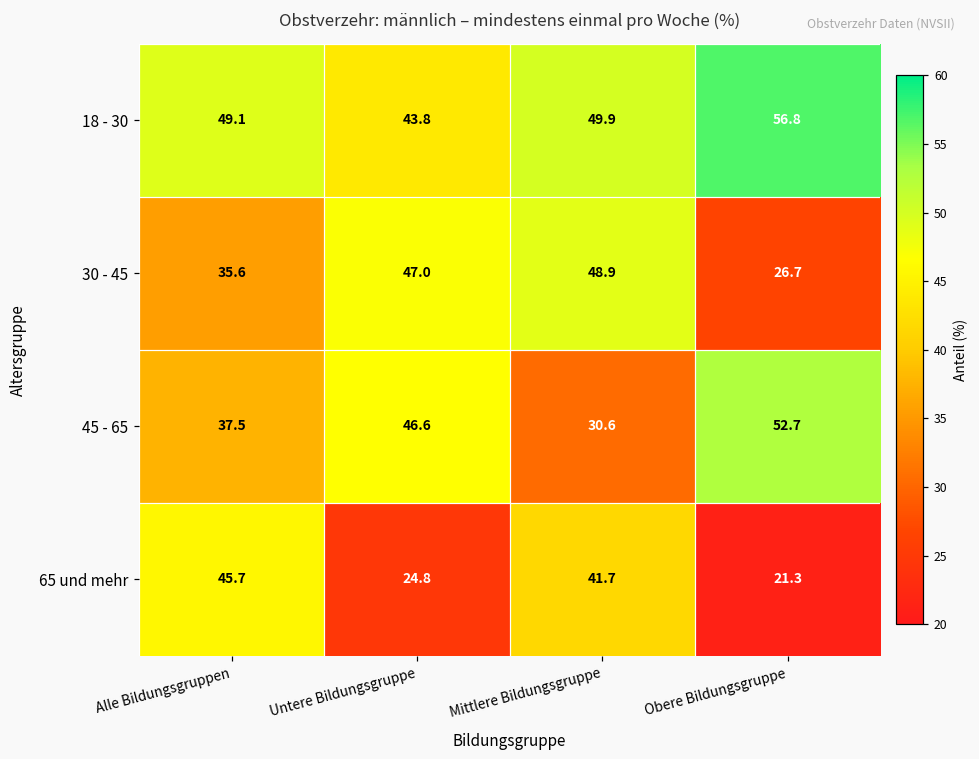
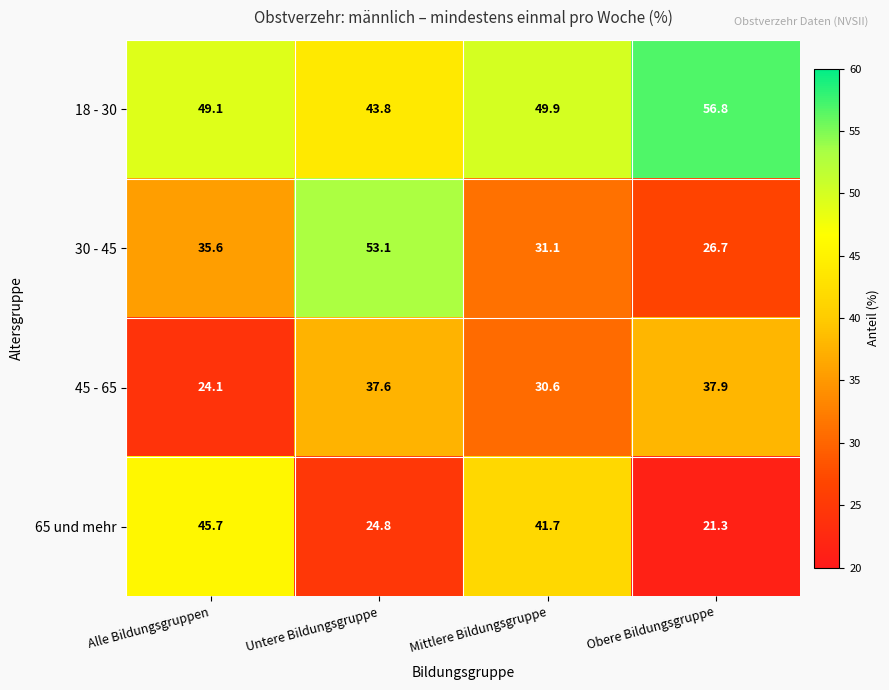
30 - 45, Untere Bildungsgruppe: 47.0 -> 53.1
30 - 45, Mittlere Bildungsgruppe: 48.9 -> 31.1
45 - 65, Alle Bildungsgruppen: 37.5 -> 24.1
45 - 65, Untere Bildungsgruppe: 46.6 -> 37.6
45 - 65, Obere Bildungsgruppe: 52.7 -> 37.9
